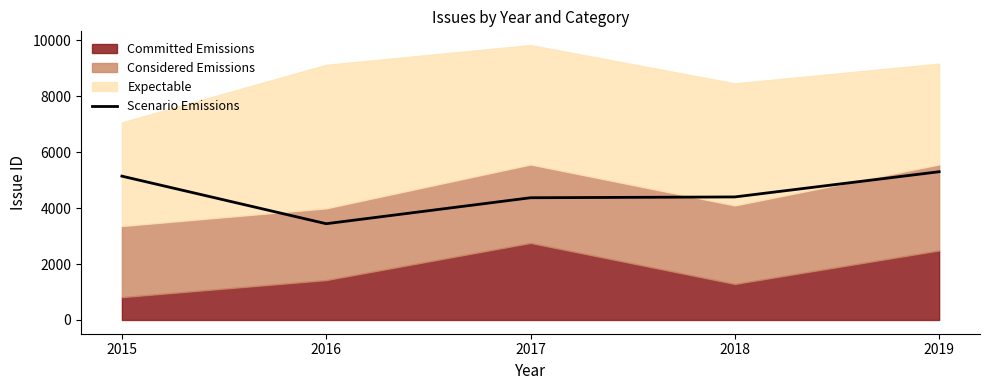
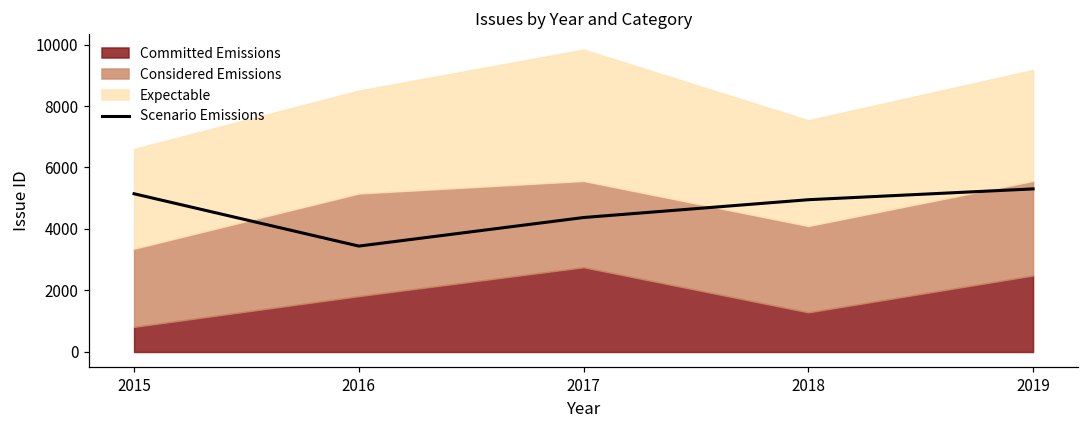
Expectable, 2015: 3700 -> 3200
Committed Emissions, 2016: 1400 -> 1800
Considered Emissions, 2016: 2600 -> 3300
Expectable, 2016: 5100 -> 3300
Scenario Emissions, 2018: 4400 -> 5000
Expectable, 2018: 4400 -> 3400
